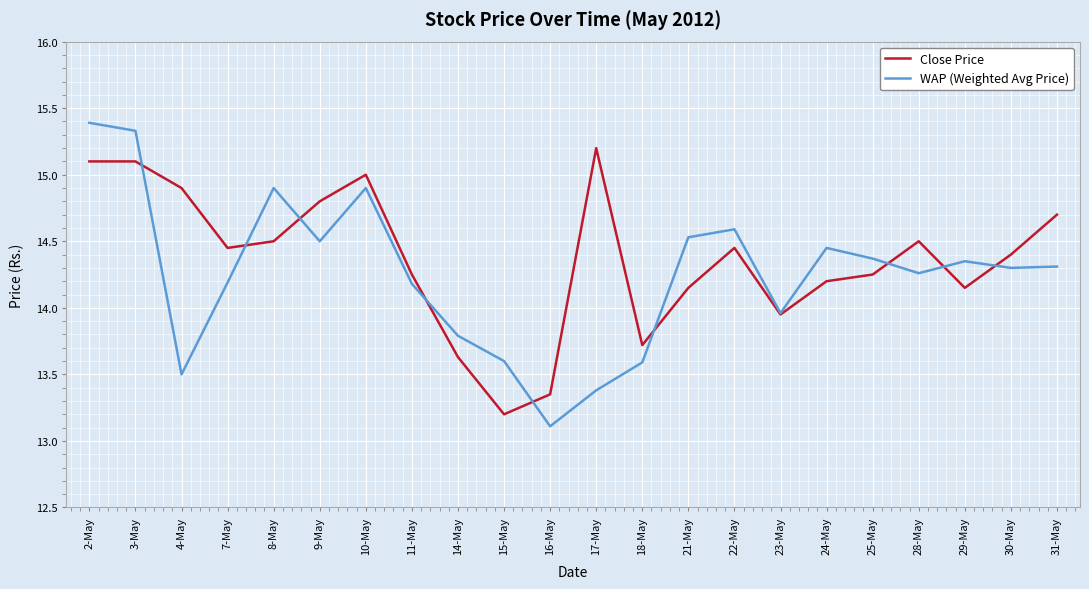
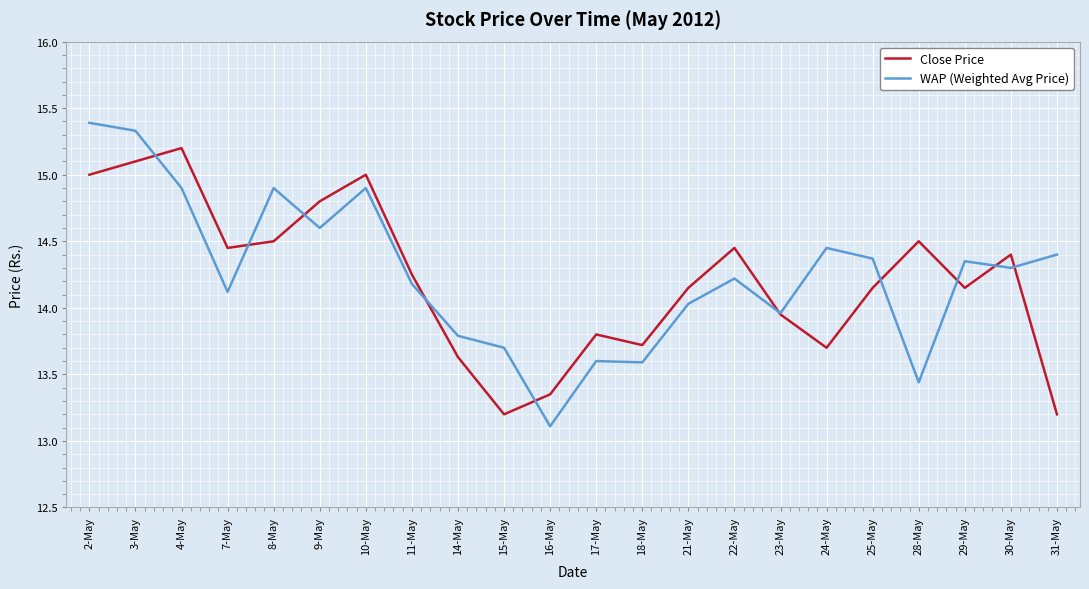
Close Price, 2-May: 15.1 -> 15.0
Close Price, 4-May: 14.9 -> 15.2
WAP (Weighted Avg Price), 4-May: 13.5 -> 14.9
WAP (Weighted Avg Price), 7-May: 14.19 -> 14.12
WAP (Weighted Avg Price), 9-May: 14.5 -> 14.6
WAP (Weighted Avg Price), 15-May: 13.6 -> 13.7
Close Price, 17-May: 15.2 -> 13.8
WAP (Weighted Avg Price), 17-May: 13.38 -> 13.60
WAP (Weighted Avg Price), 21-May: 14.53 -> 14.03
WAP (Weighted Avg Price), 22-May: 14.59 -> 14.22
Close Price, 24-May: 14.2 -> 13.7
Close Price, 25-May: 14.25 -> 14.15
WAP (Weighted Avg Price), 28-May: 14.26 -> 13.44
Close Price, 31-May: 14.7 -> 13.2
WAP (Weighted Avg Price), 31-May: 14.31 -> 14.40
